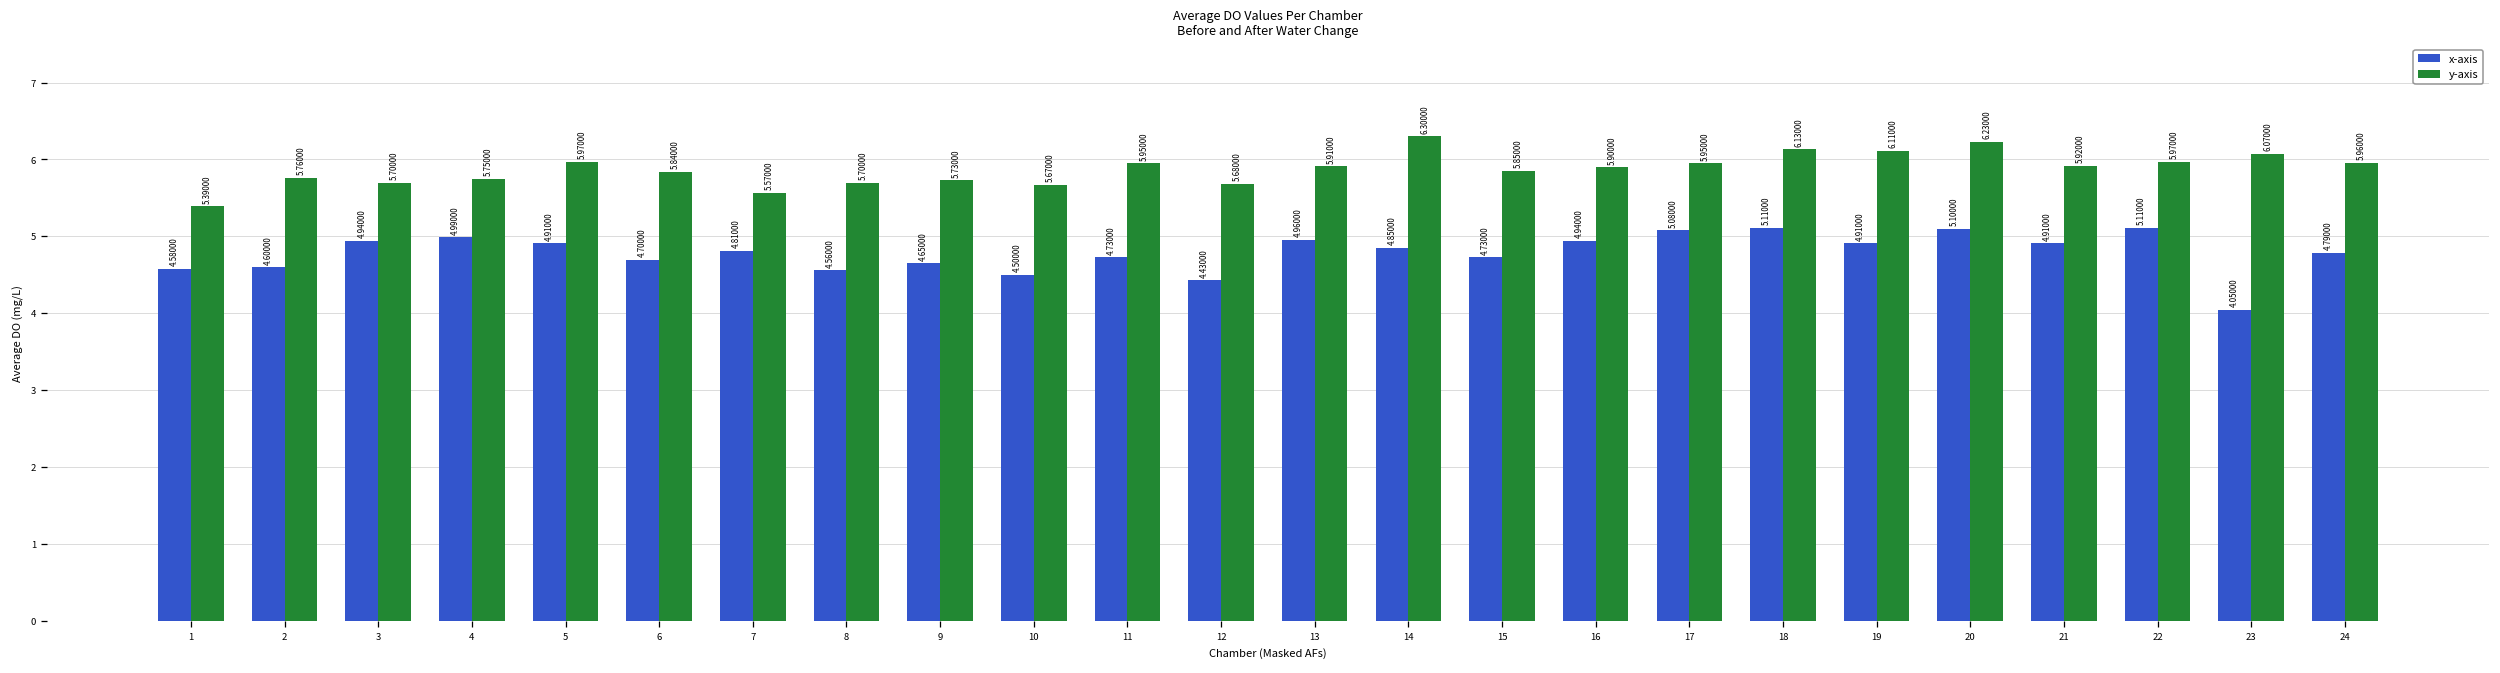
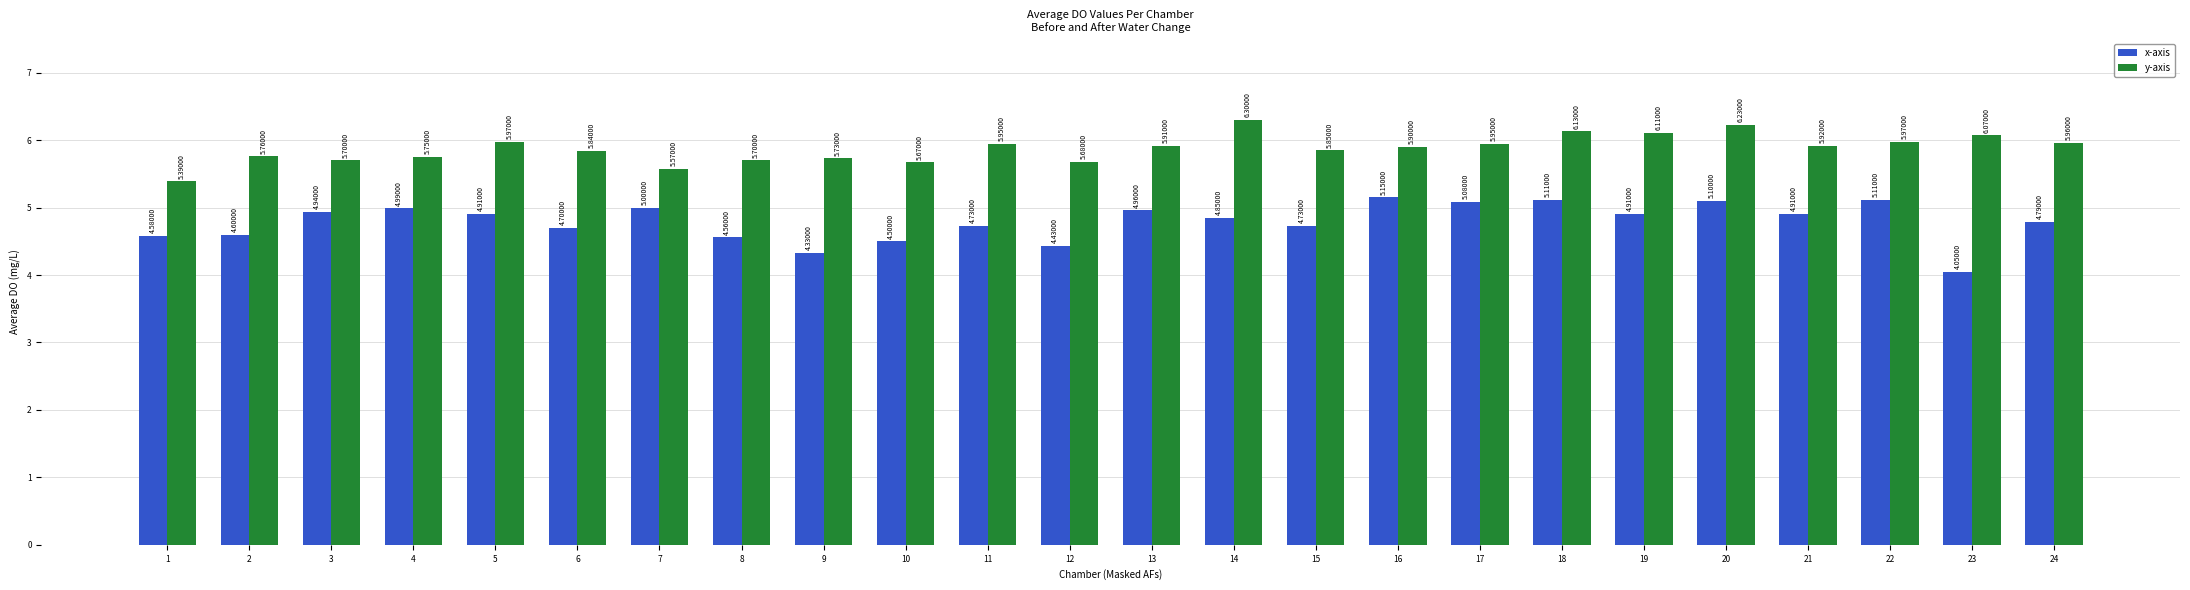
x-axis, 7: 4.81000 -> 5.00000
x-axis, 9: 4.65000 -> 4.33000
x-axis, 16: 4.94000 -> 5.15000
